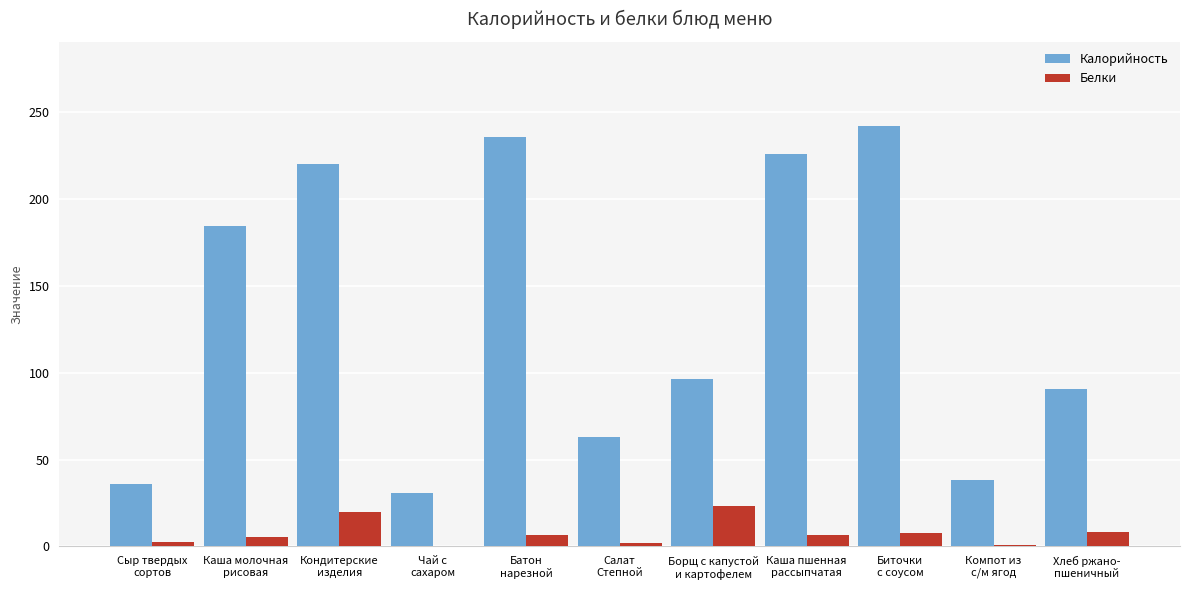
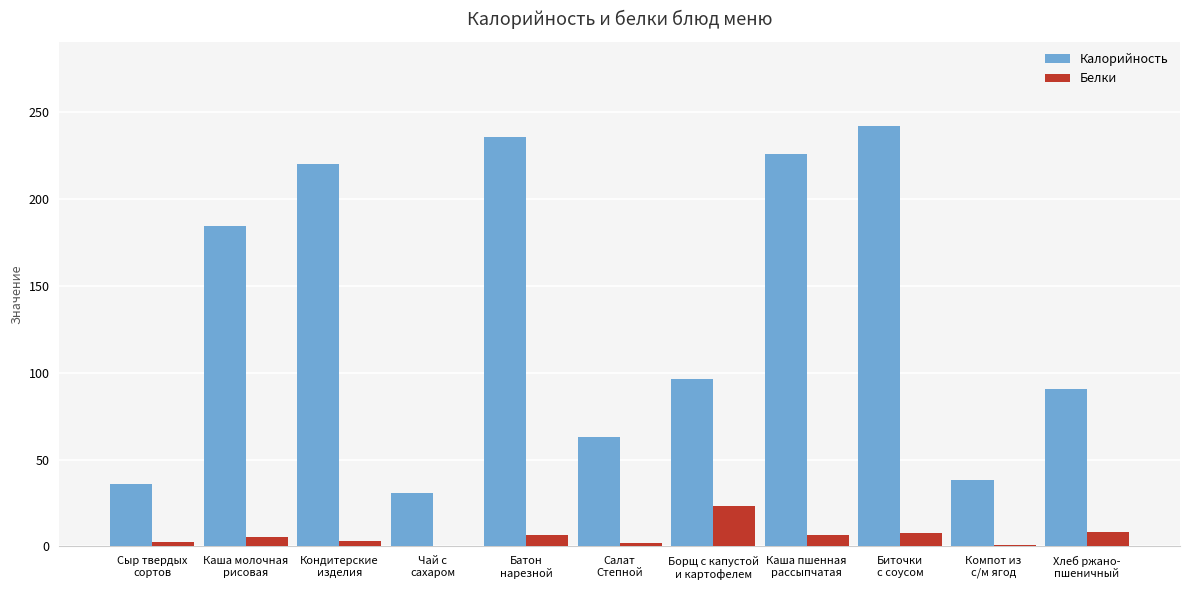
Белки, Кондитерские изделия: 20 -> 3
